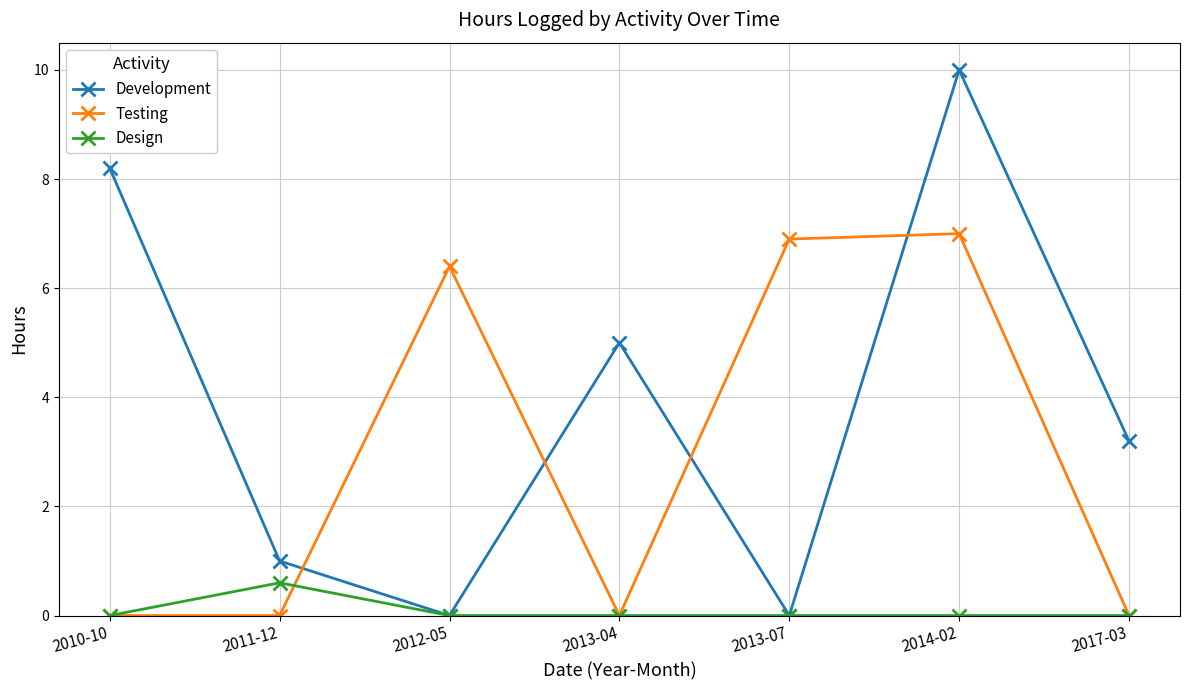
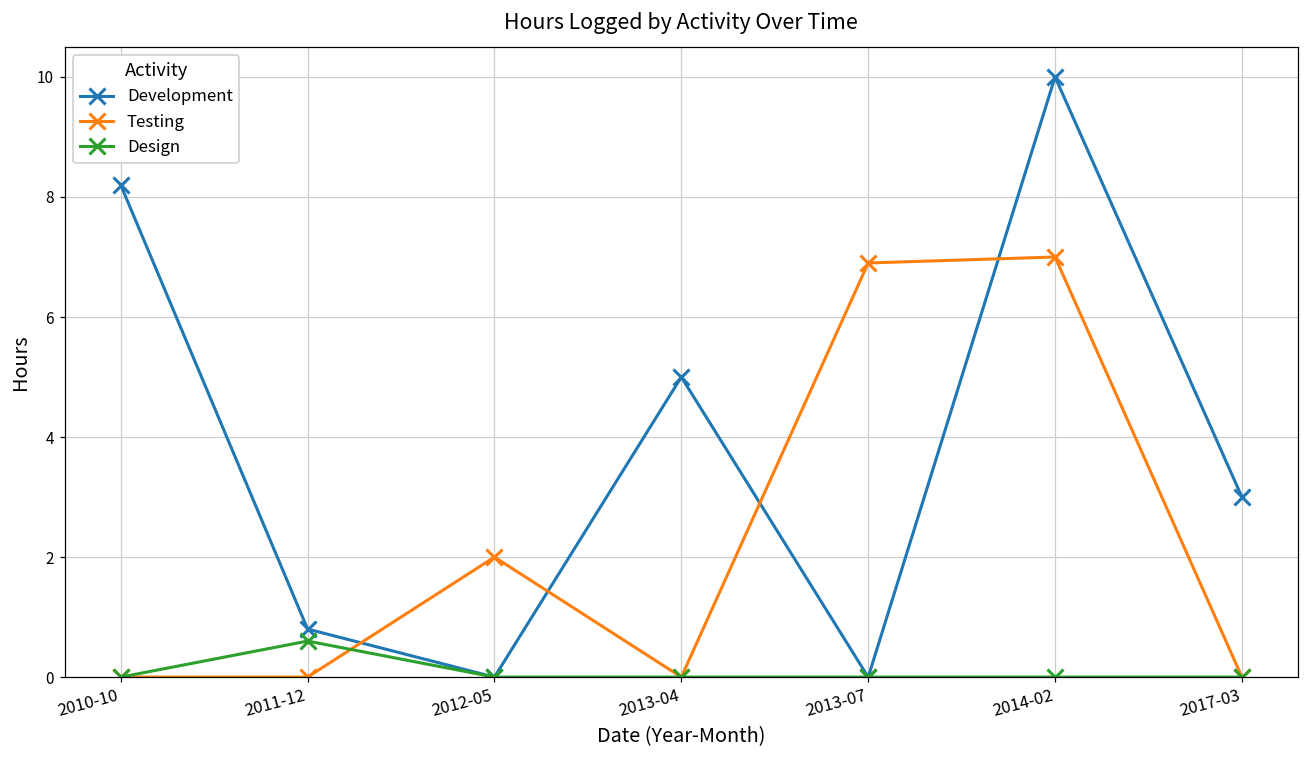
Development, 2011-12: 1.0 -> 0.8
Testing, 2012-05: 6.4 -> 2.0
Development, 2017-03: 3.2 -> 3.0
